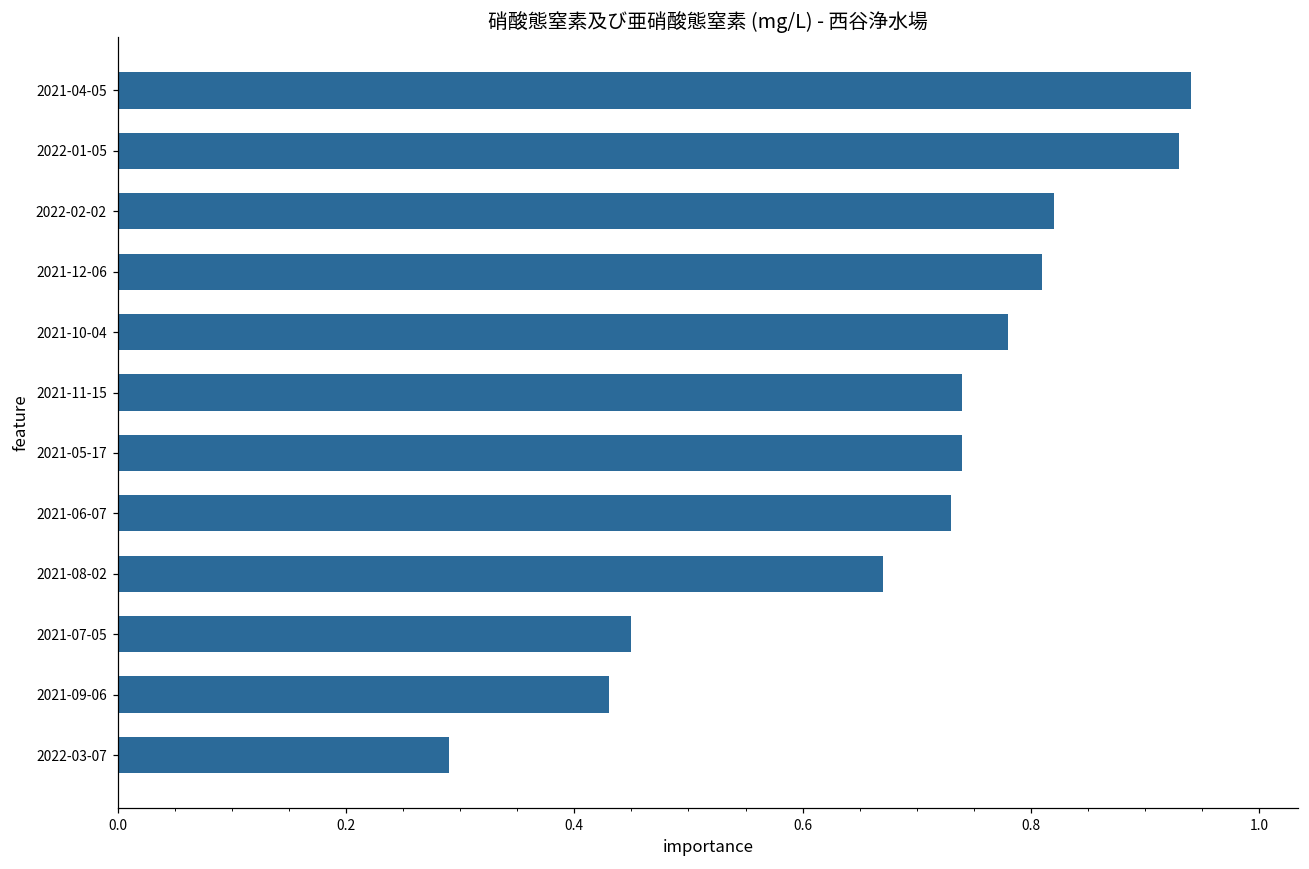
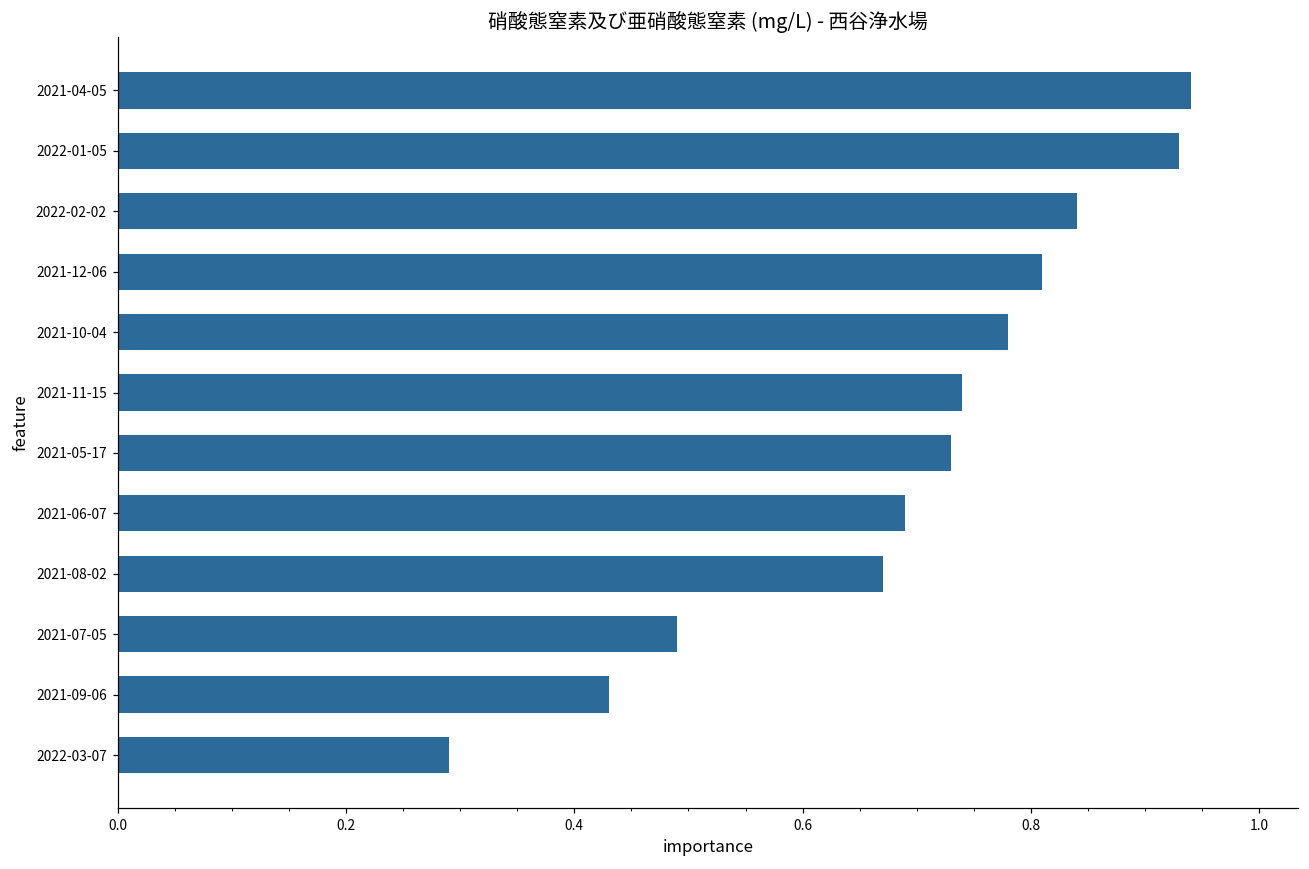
2022-02-02: 0.82 -> 0.84
2021-05-17: 0.74 -> 0.73
2021-06-07: 0.73 -> 0.69
2021-07-05: 0.45 -> 0.49
